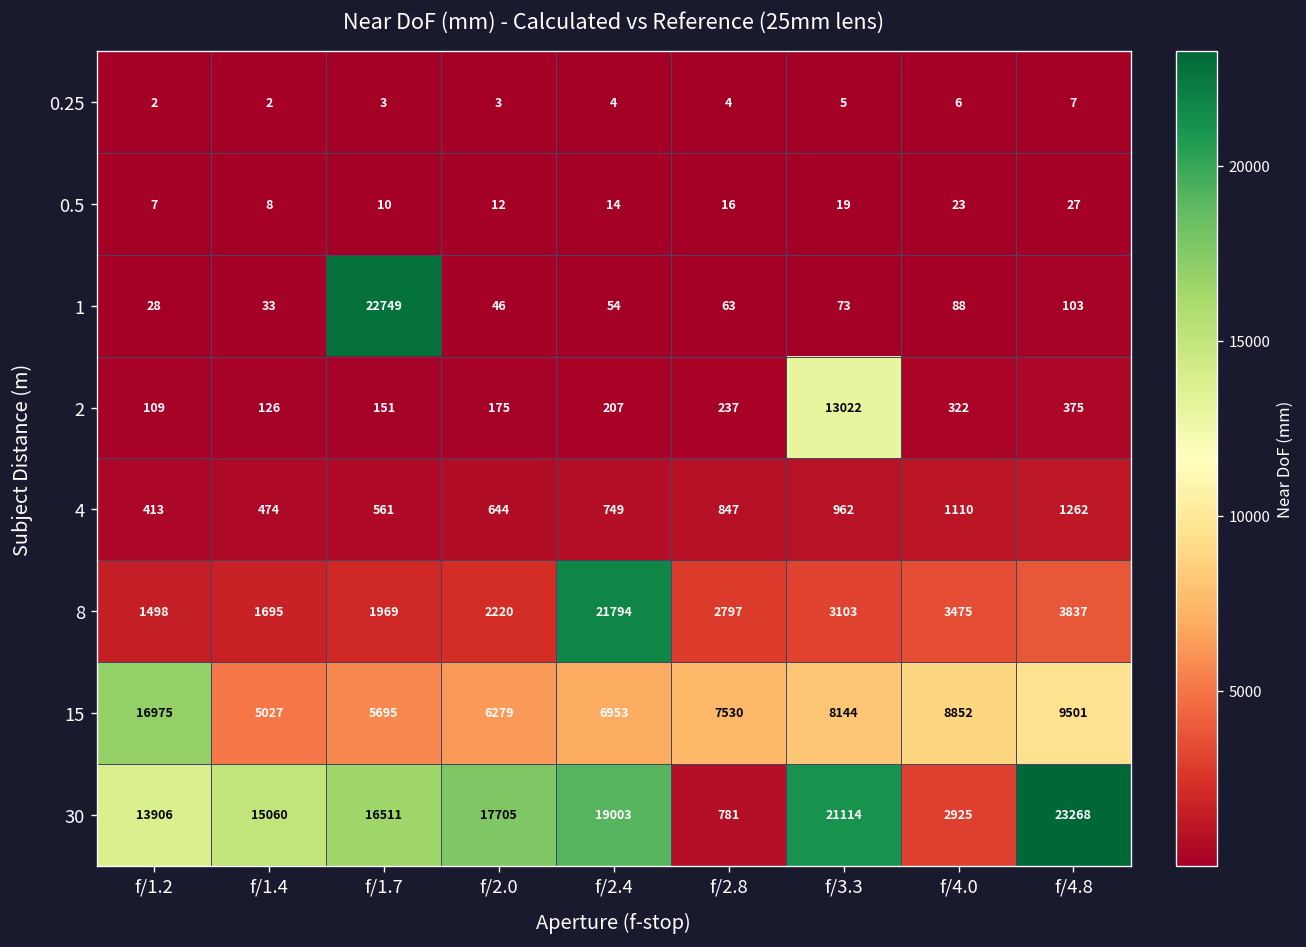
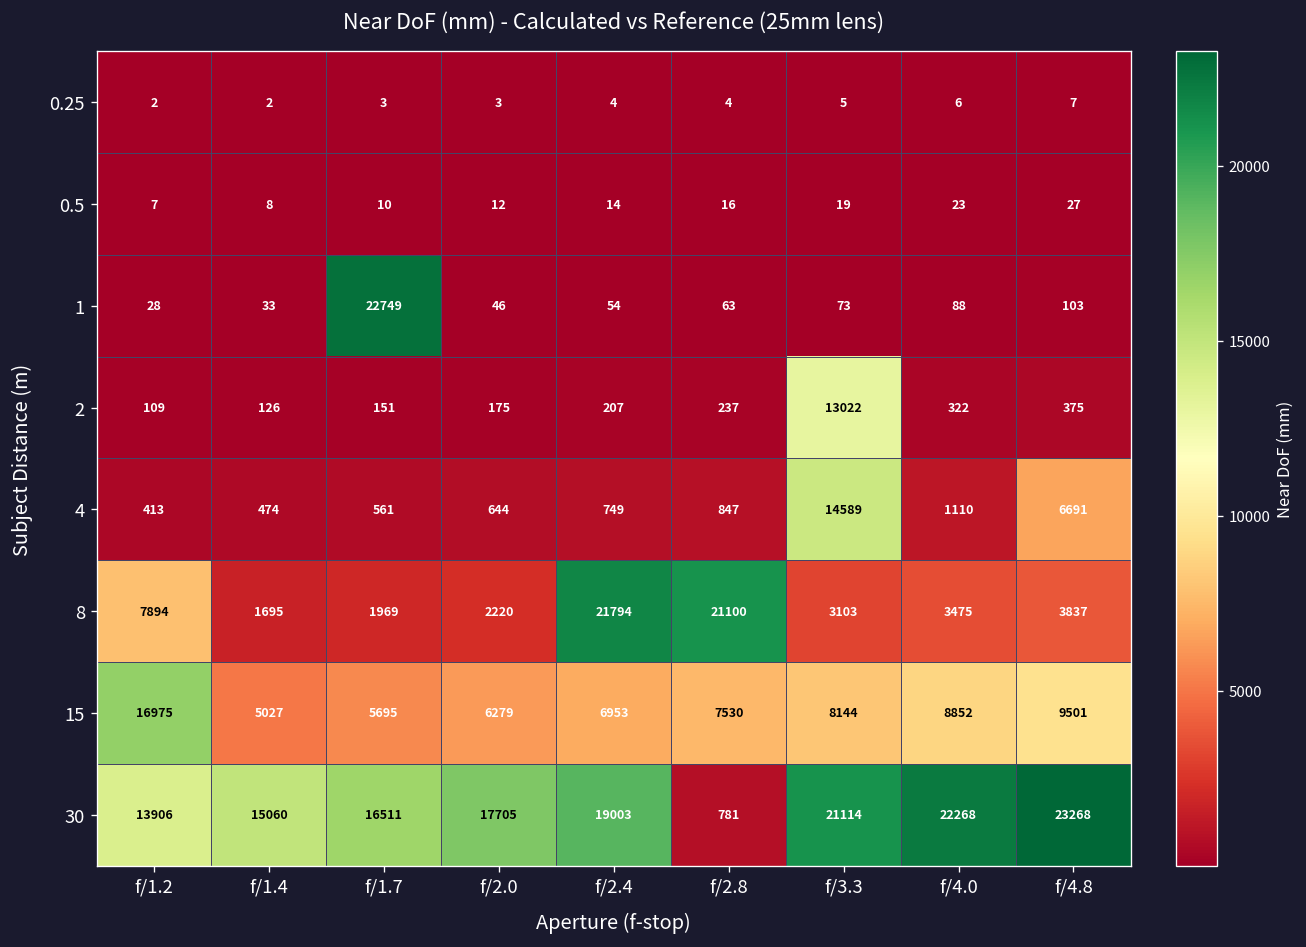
4, f/3.3: 962 -> 14589
4, f/4.8: 1262 -> 6691
8, f/1.2: 1498 -> 7894
8, f/2.8: 2797 -> 21100
30, f/4.0: 2925 -> 22268
